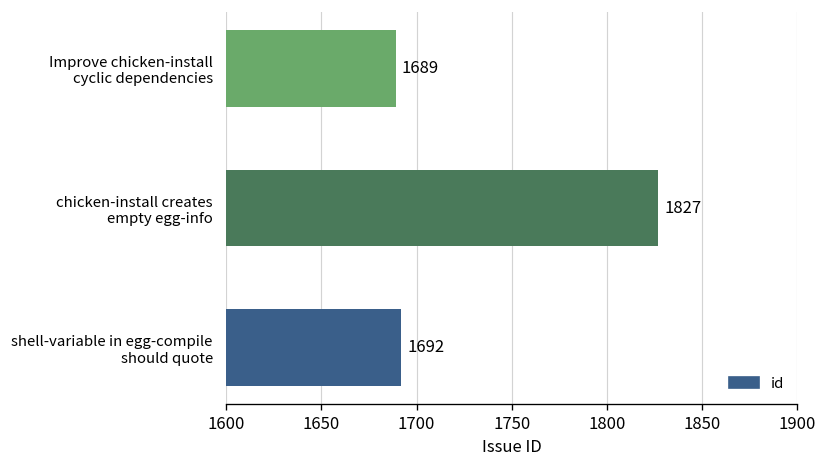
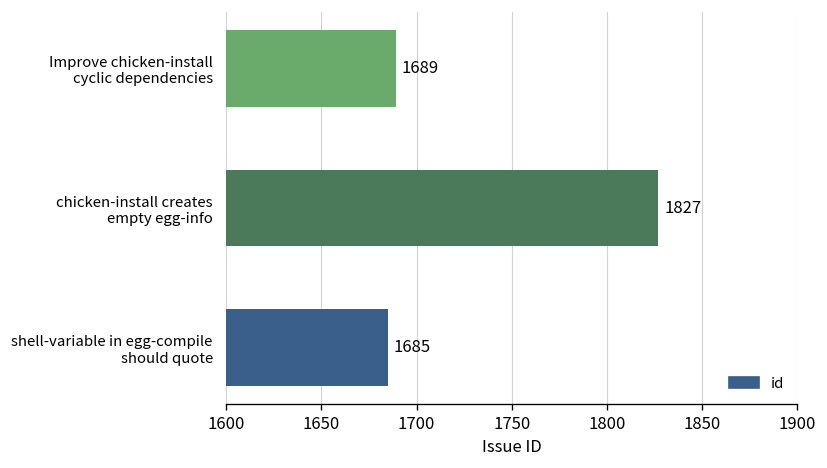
shell-variable in egg-compile should quote: 1692 -> 1685
